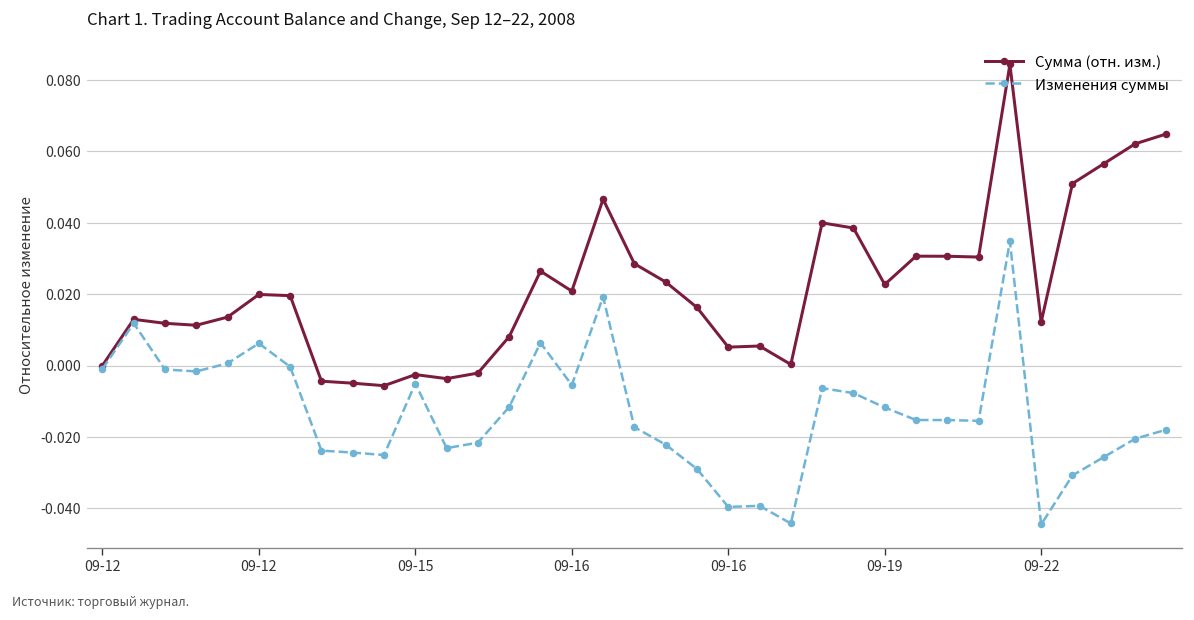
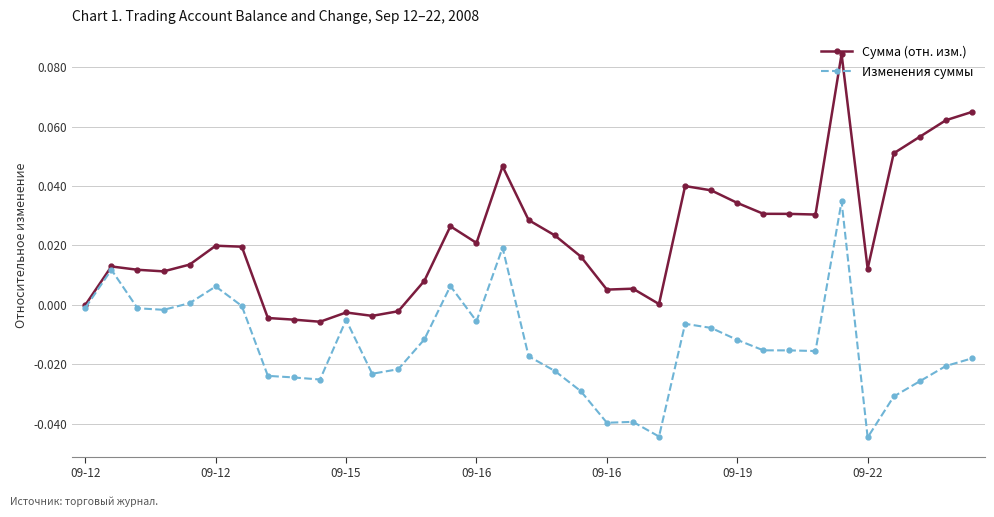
Сумма (отн. изм.), 09-19: 0.023 -> 0.034
